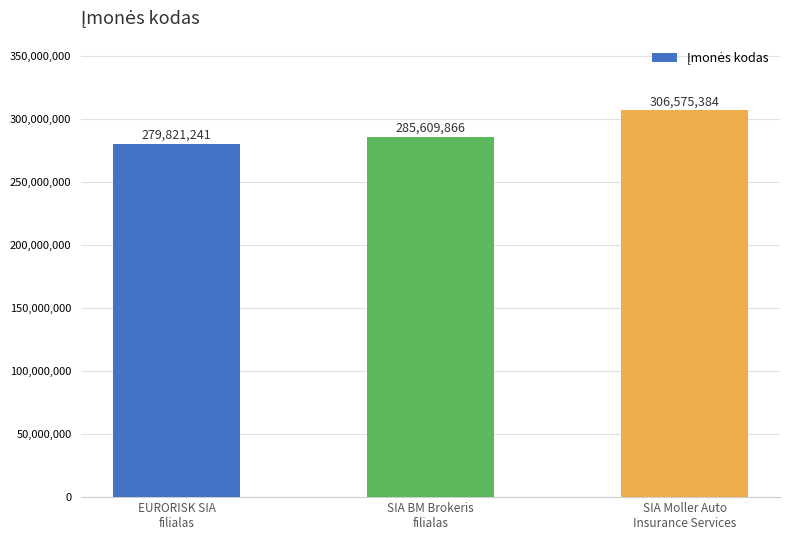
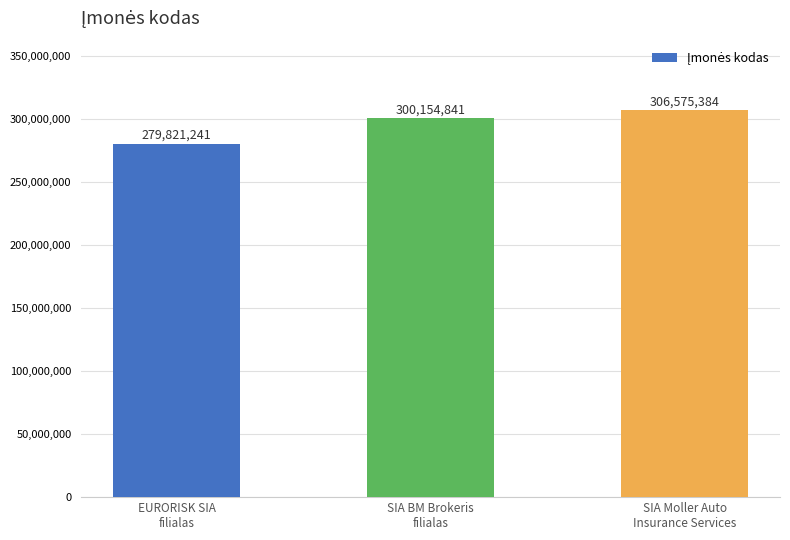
SIA BM Brokeris filialas: 285,609,866 -> 300,154,841
